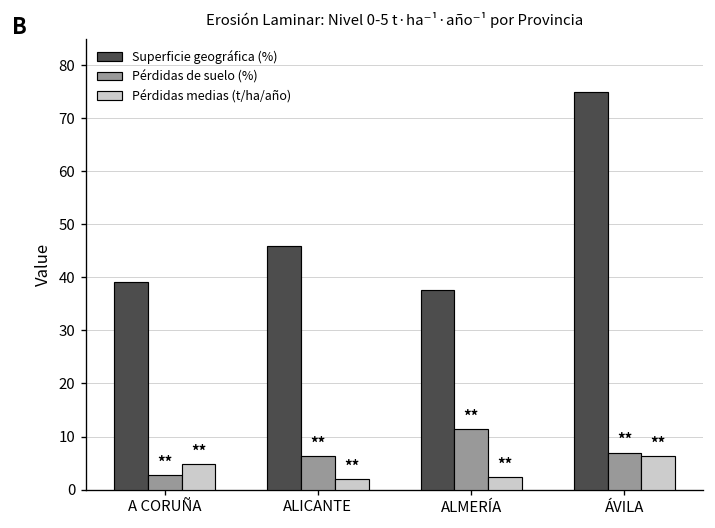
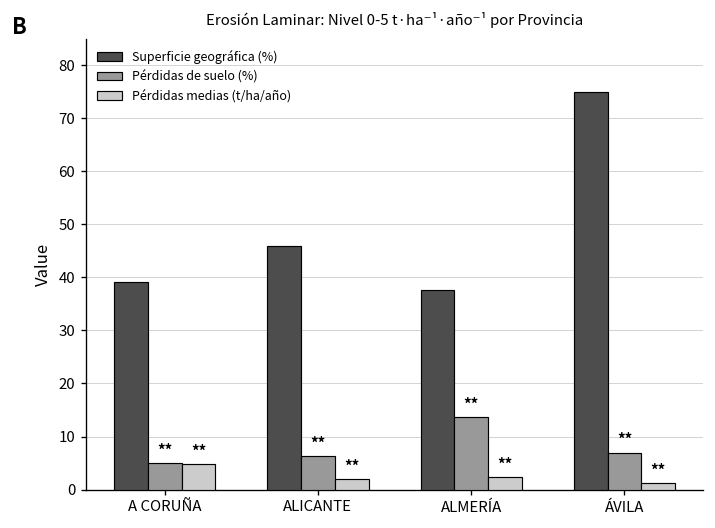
Pérdidas de suelo (%), A CORUÑA: 3 -> 5
Pérdidas de suelo (%), ALMERÍA: 11 -> 14
Pérdidas medias (t/ha/año), ÁVILA: 6 -> 1
